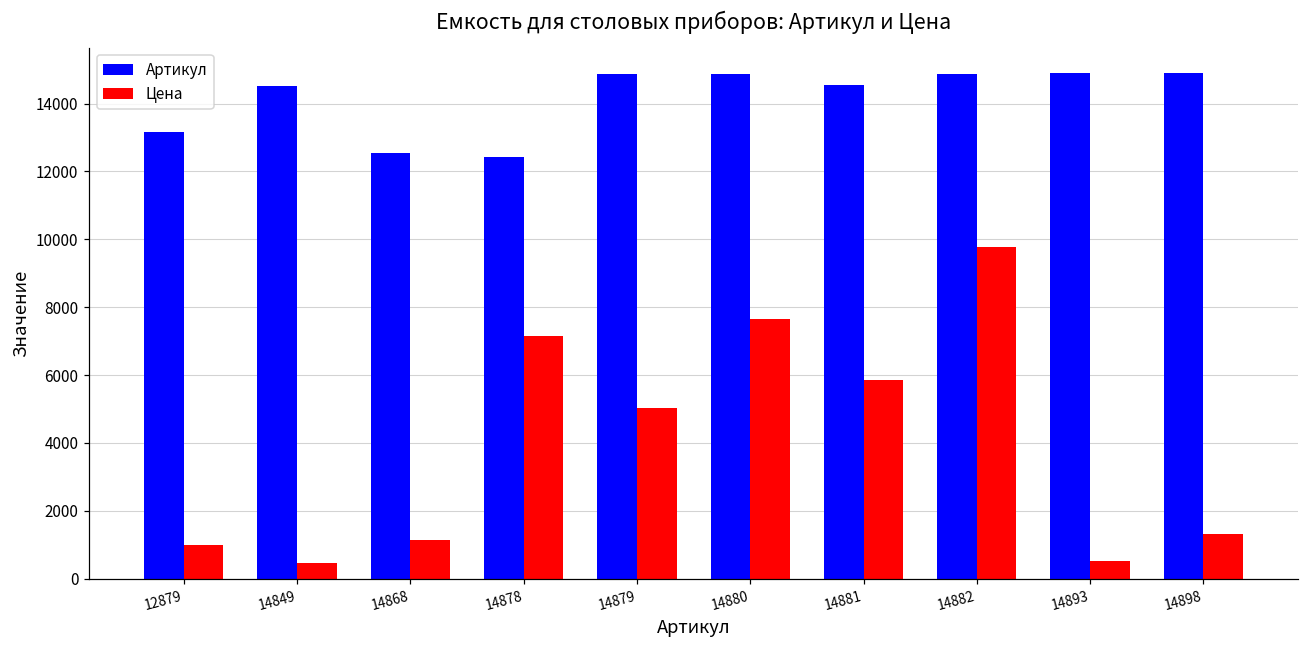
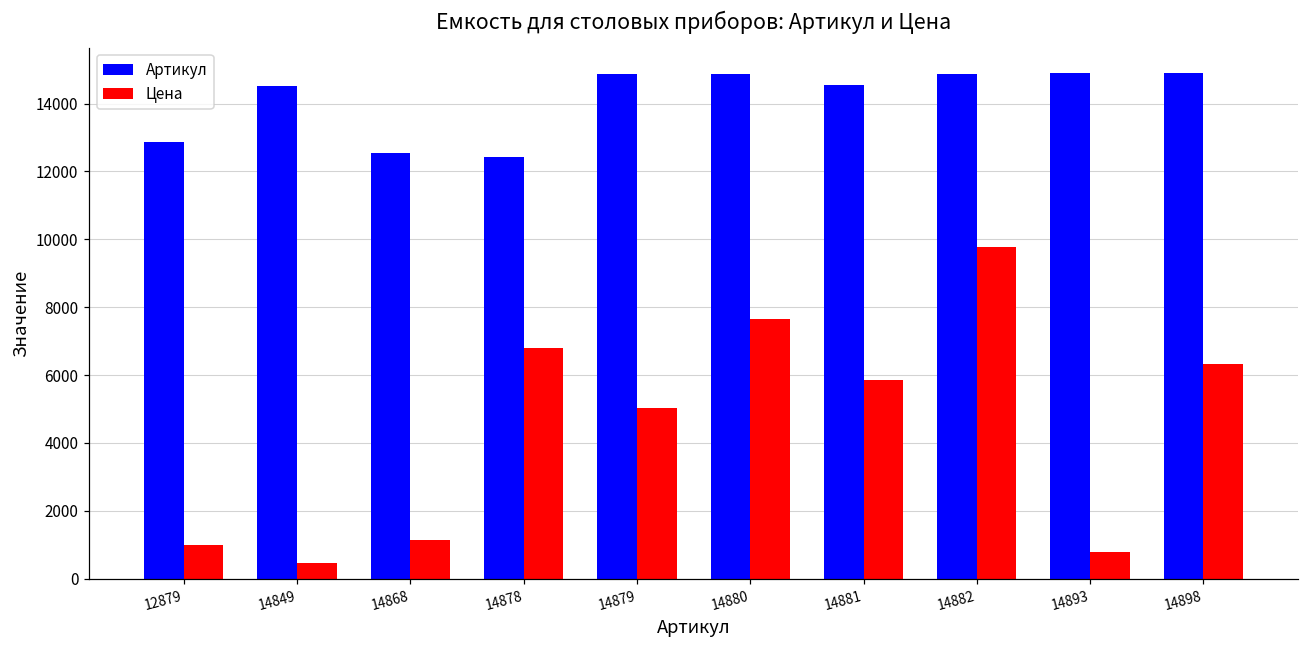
Артикул, 12879: 13200 -> 12900
Цена, 14878: 7200 -> 6800
Цена, 14893: 500 -> 800
Цена, 14898: 1300 -> 6300
